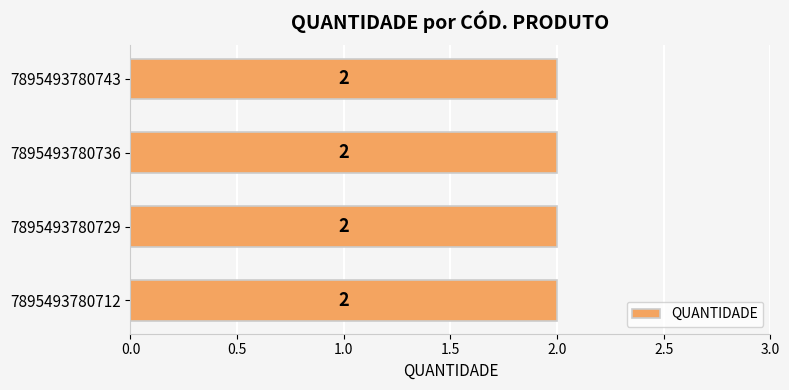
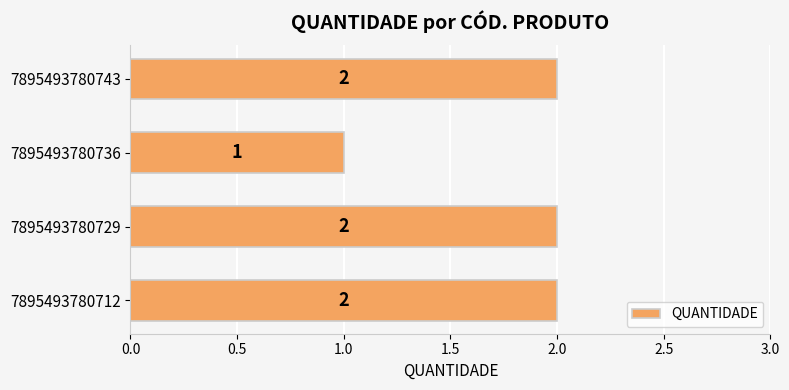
7895493780736: 2 -> 1
